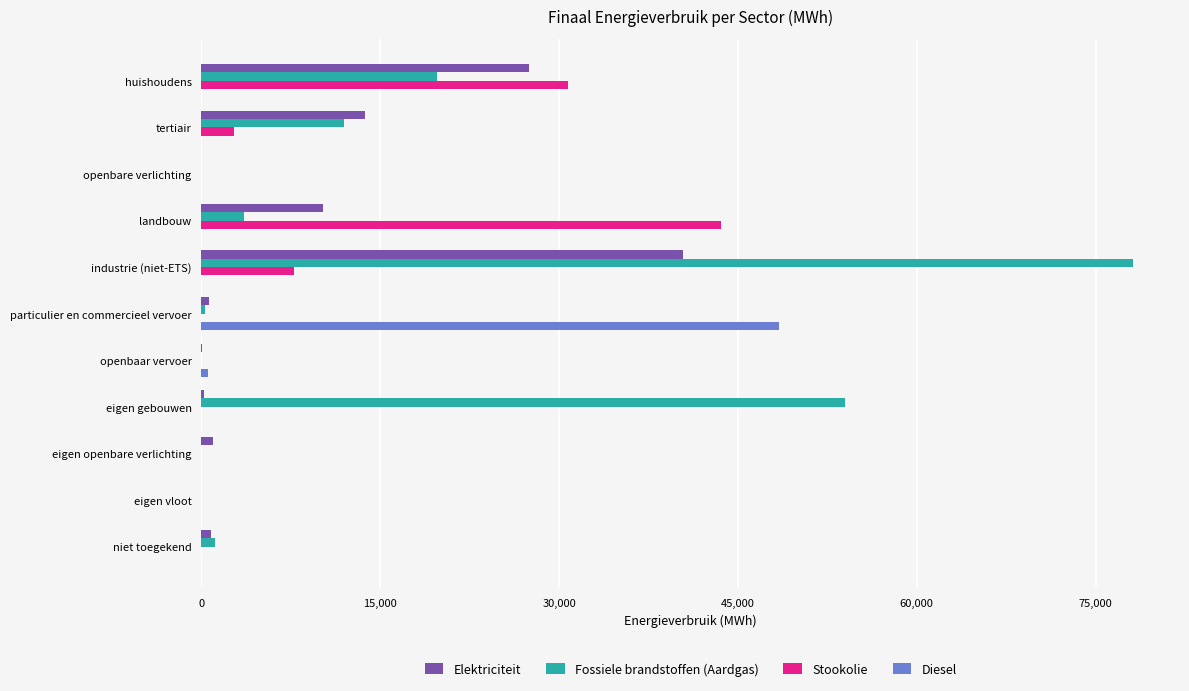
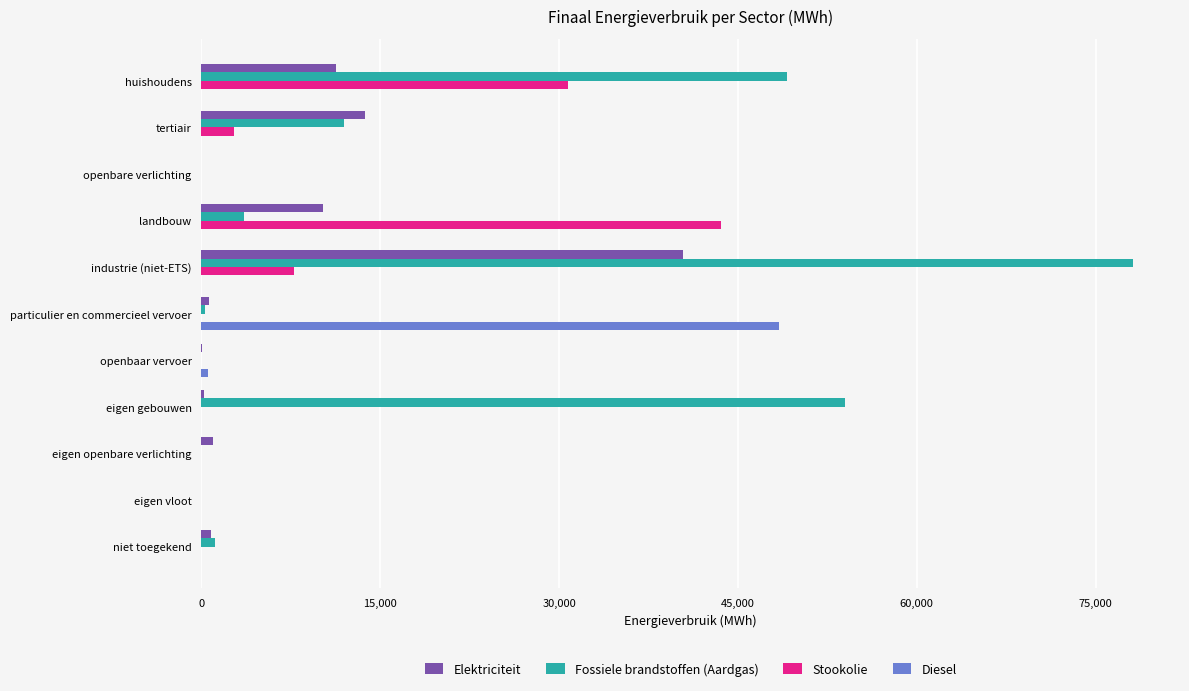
Elektriciteit, huishoudens: 27,400 -> 11,300
Fossiele brandstoffen (Aardgas), huishoudens: 19,800 -> 49,100
